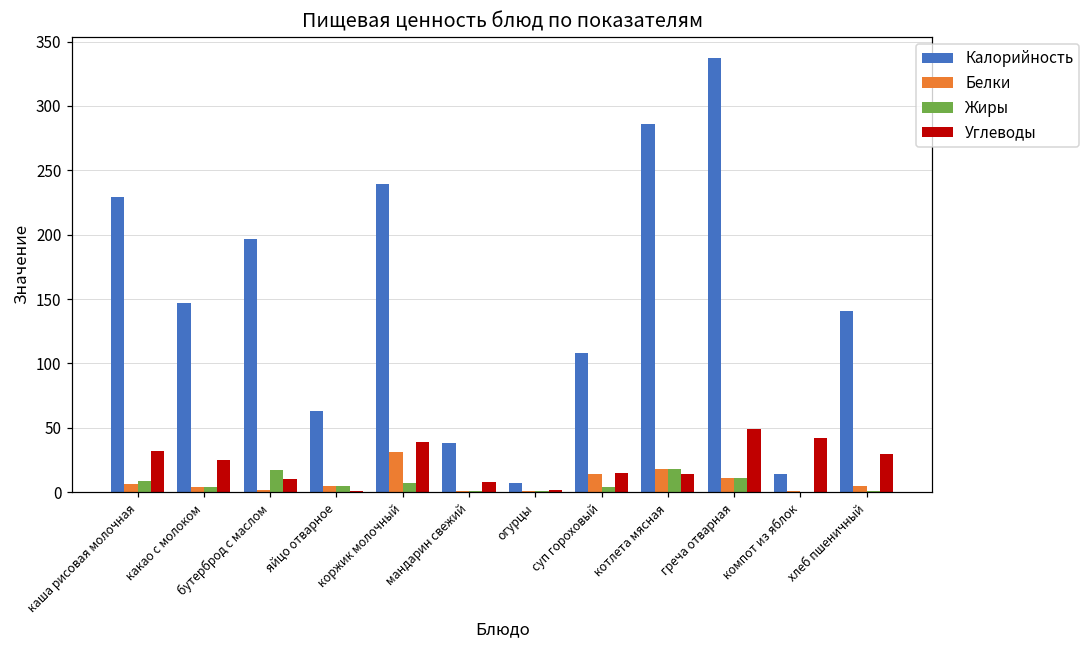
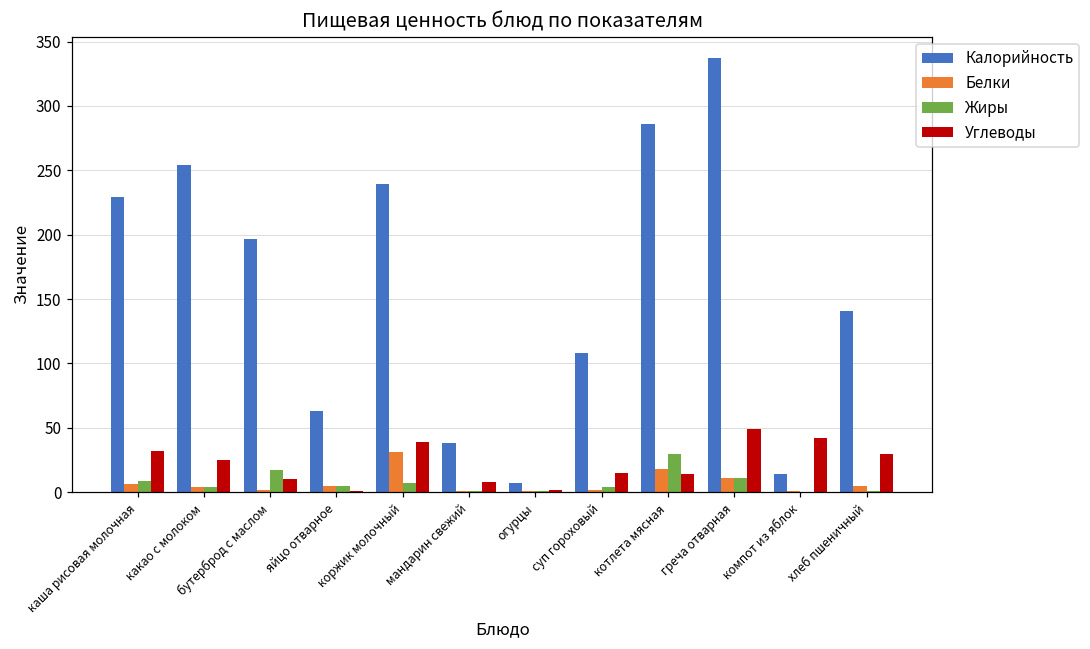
Калорийность, какао с молоком: 147 -> 254
Белки, суп гороховый: 14 -> 2
Жиры, котлета мясная: 18 -> 30
